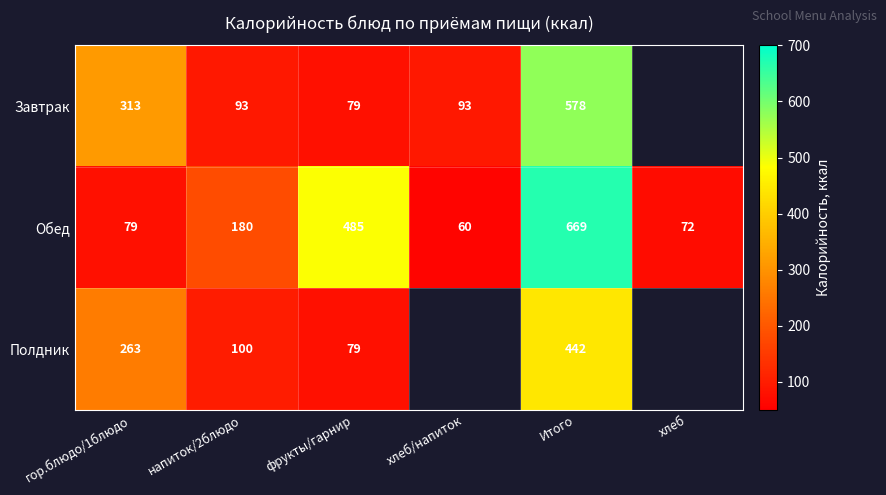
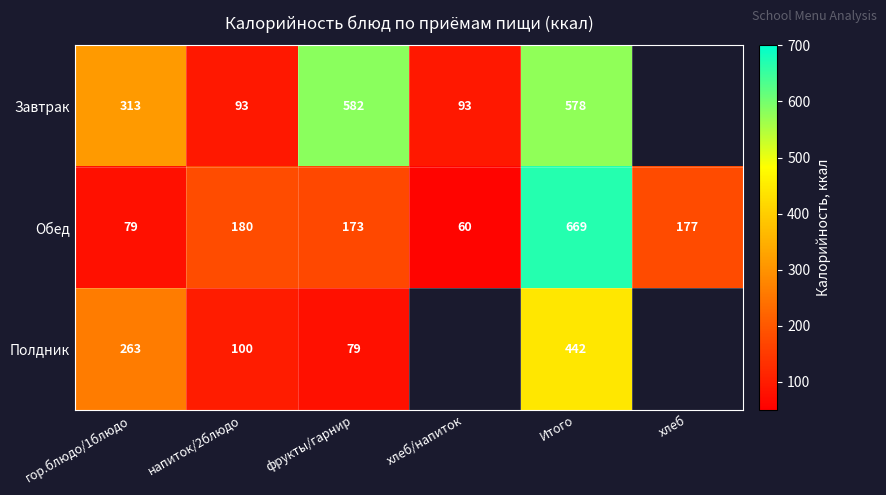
Завтрак, фрукты/гарнир: 79 -> 582
Обед, фрукты/гарнир: 485 -> 173
Обед, хлеб: 72 -> 177
